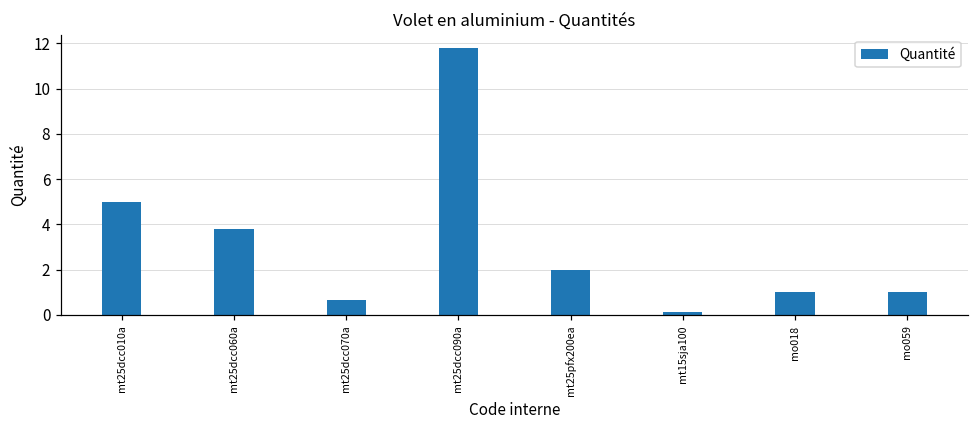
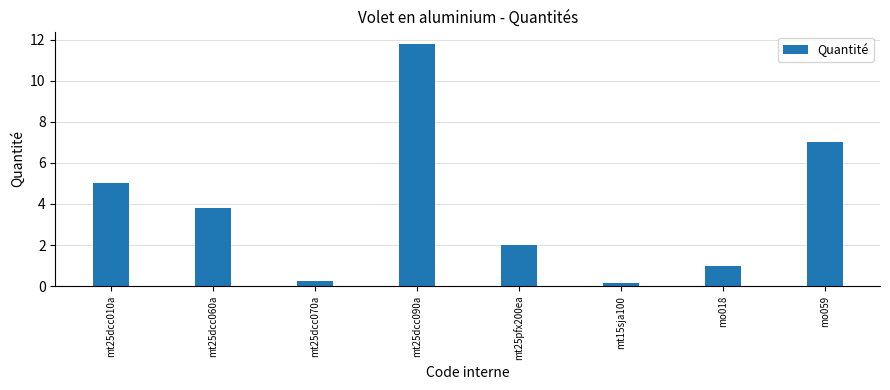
mt25dcc070a: 0.7 -> 0.3
mo059: 1 -> 7
